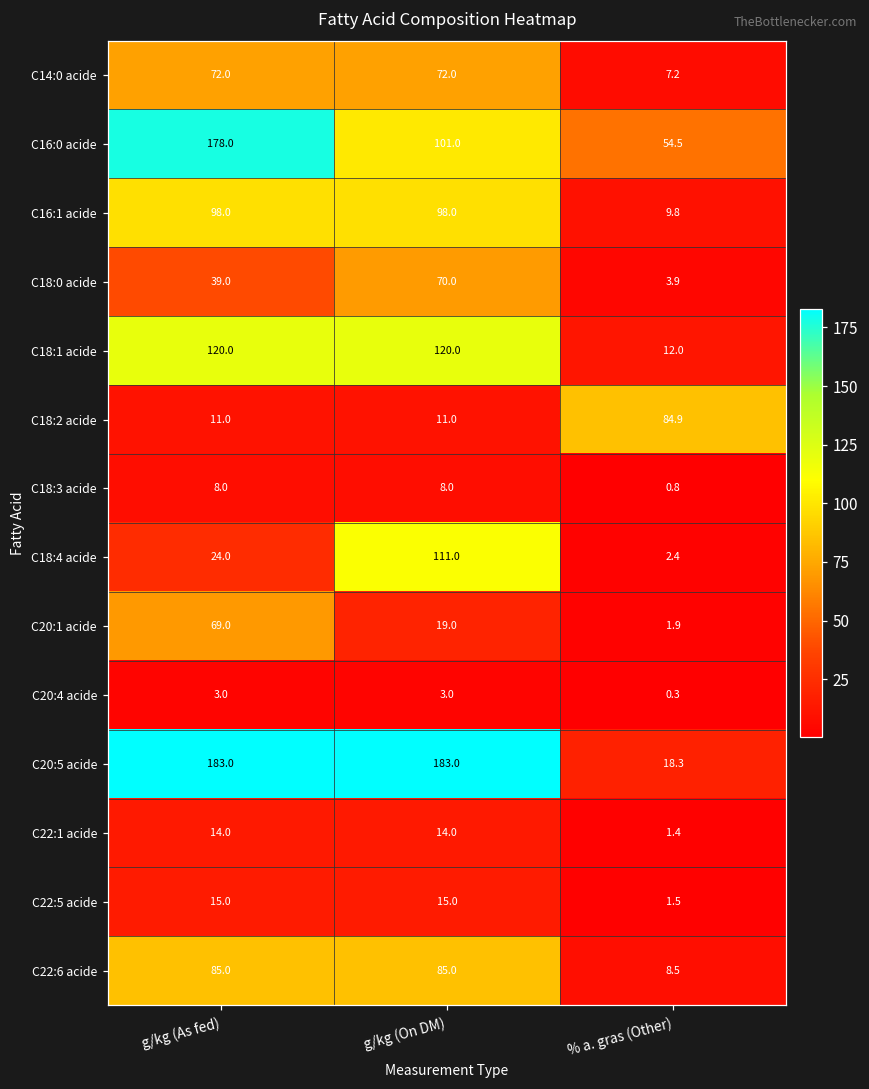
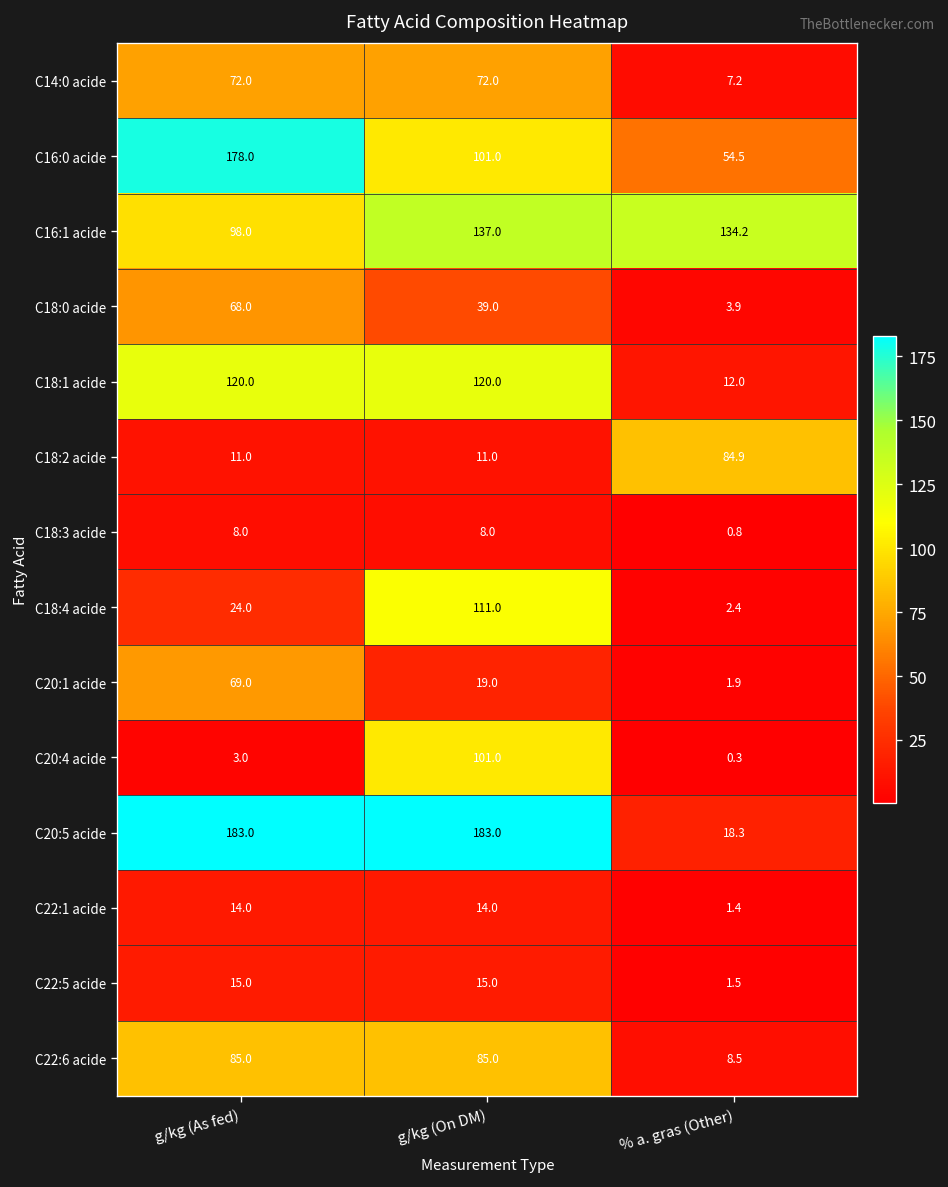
C16:1 acide, g/kg (On DM): 98.0 -> 137.0
C16:1 acide, % a. gras (Other): 9.8 -> 134.2
C18:0 acide, g/kg (As fed): 39.0 -> 68.0
C18:0 acide, g/kg (On DM): 70.0 -> 39.0
C20:4 acide, g/kg (On DM): 3.0 -> 101.0
